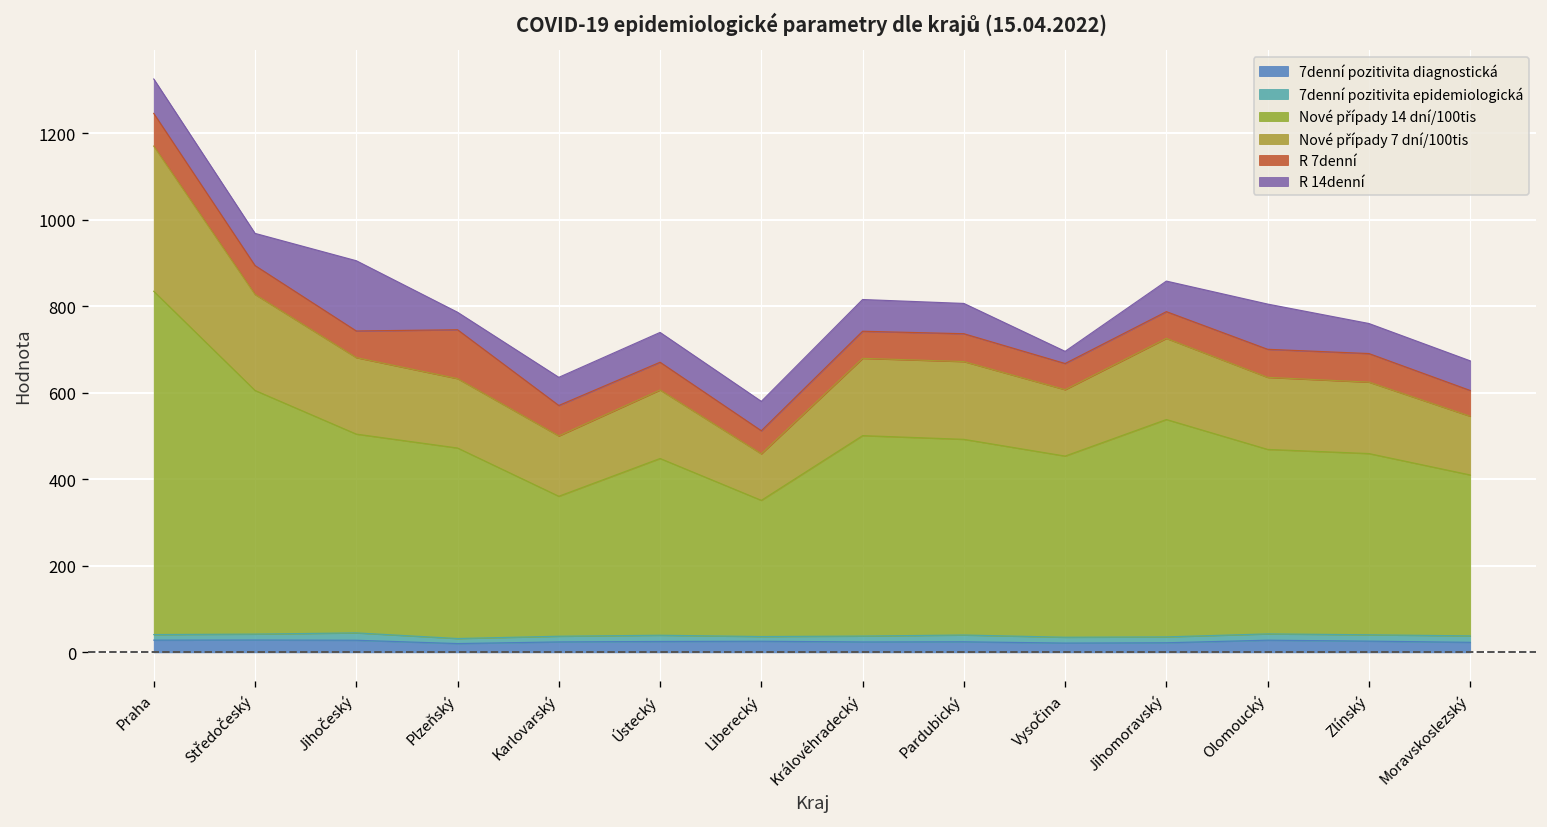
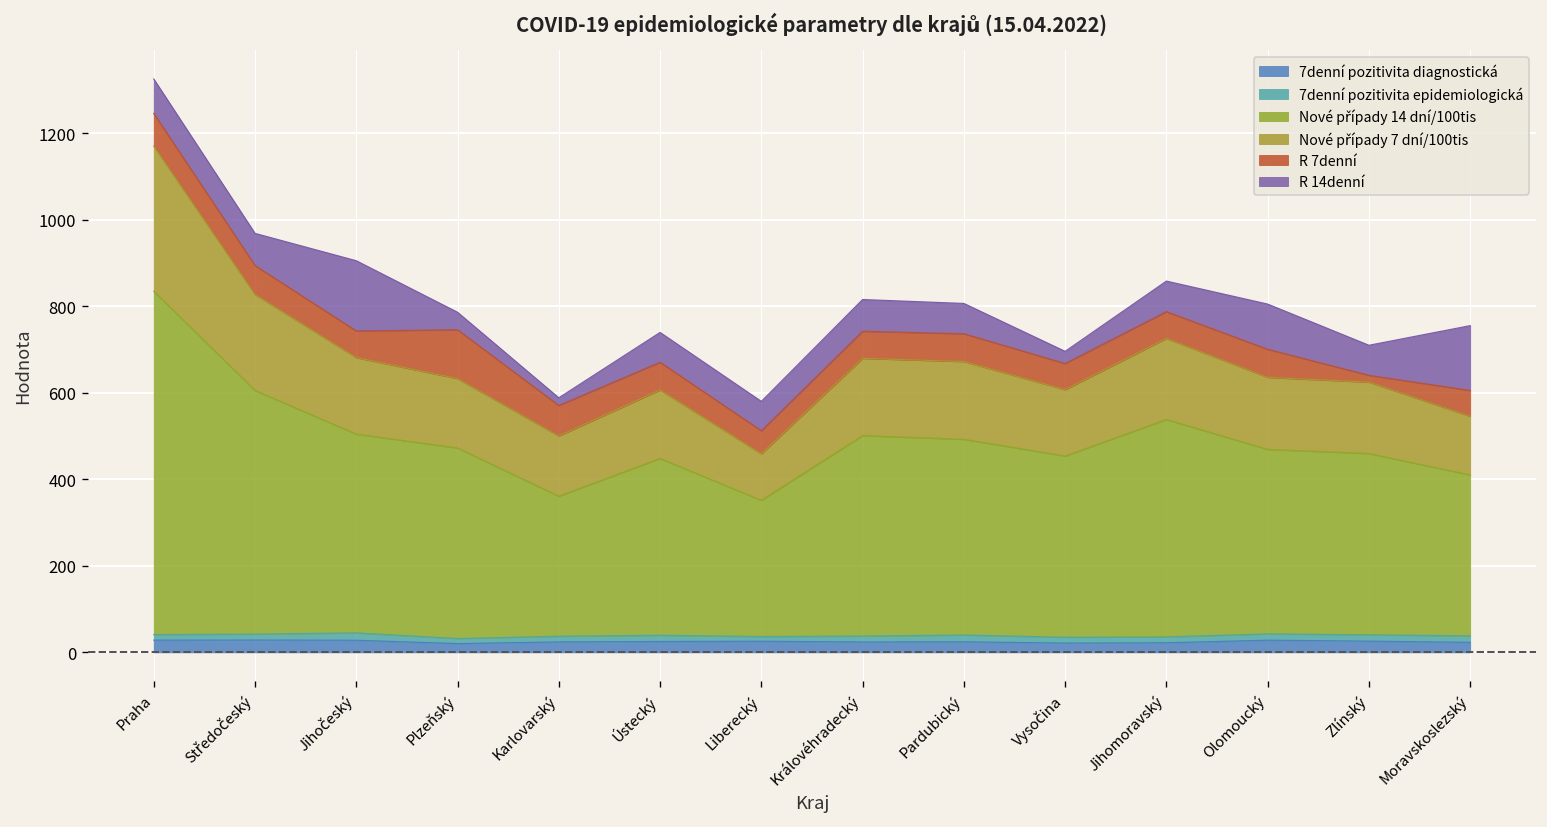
R 14denní, Karlovarský: 70 -> 20
R 7denní, Zlínský: 70 -> 20
R 14denní, Moravskoslezský: 70 -> 150
